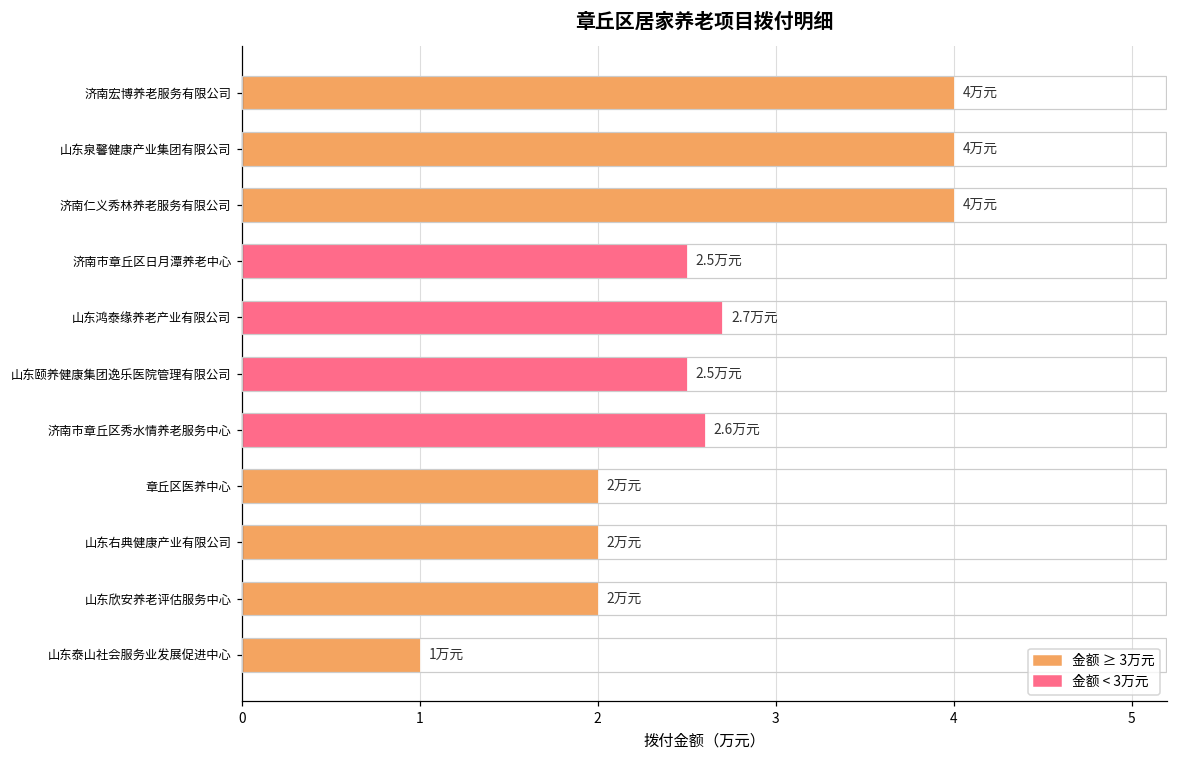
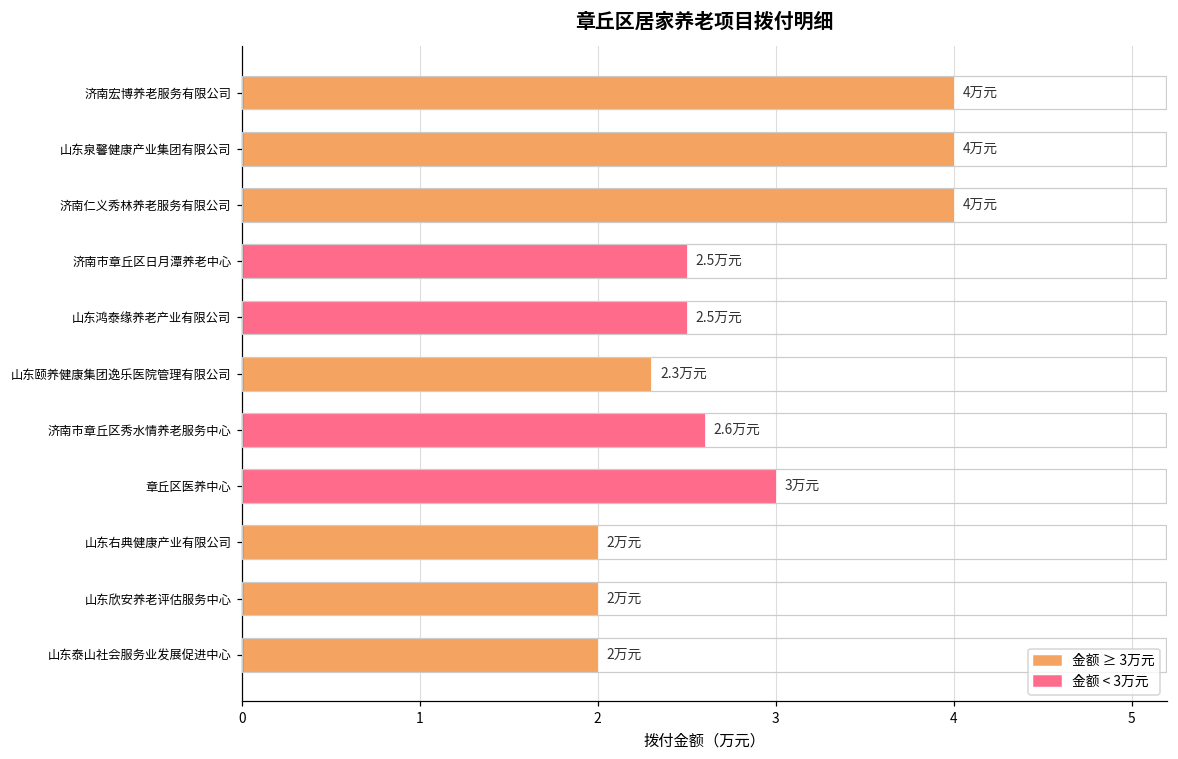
山东鸿泰缘养老产业有限公司: 2.7 -> 2.5
山东颐养健康集团逸乐医院管理有限公司: 2.5 -> 2.3
章丘区医养中心: 2 -> 3
山东泰山社会服务业发展促进中心: 1 -> 2
